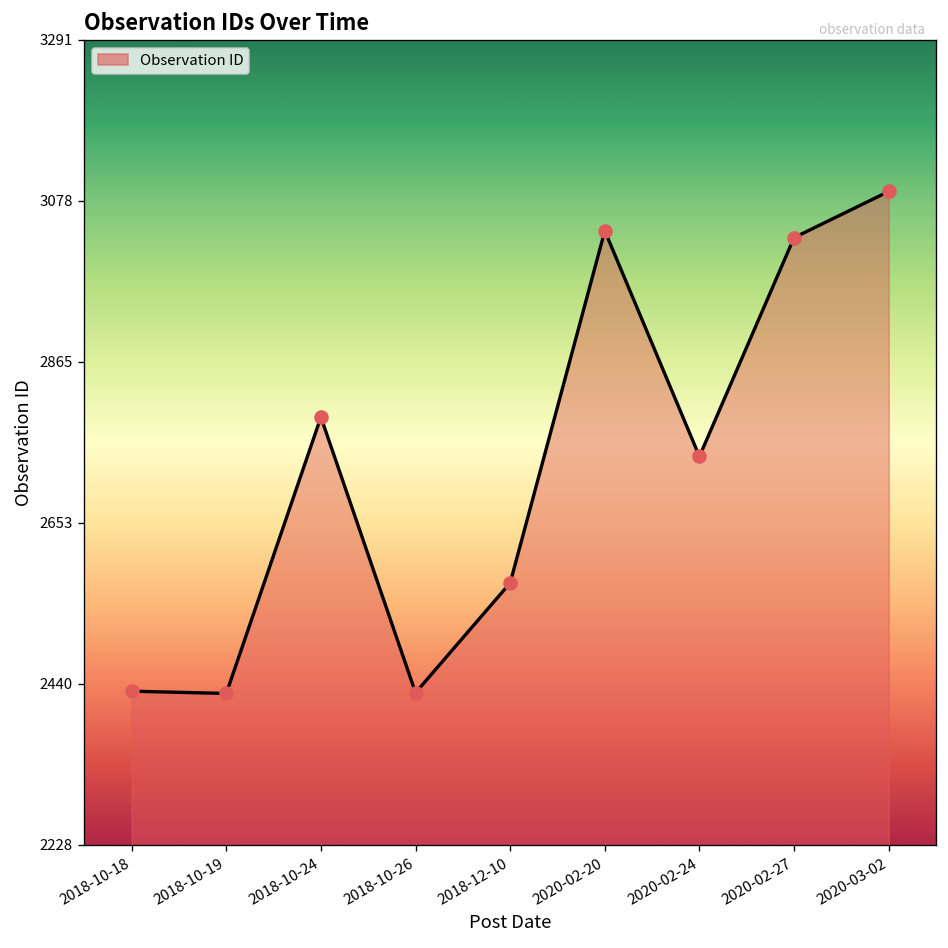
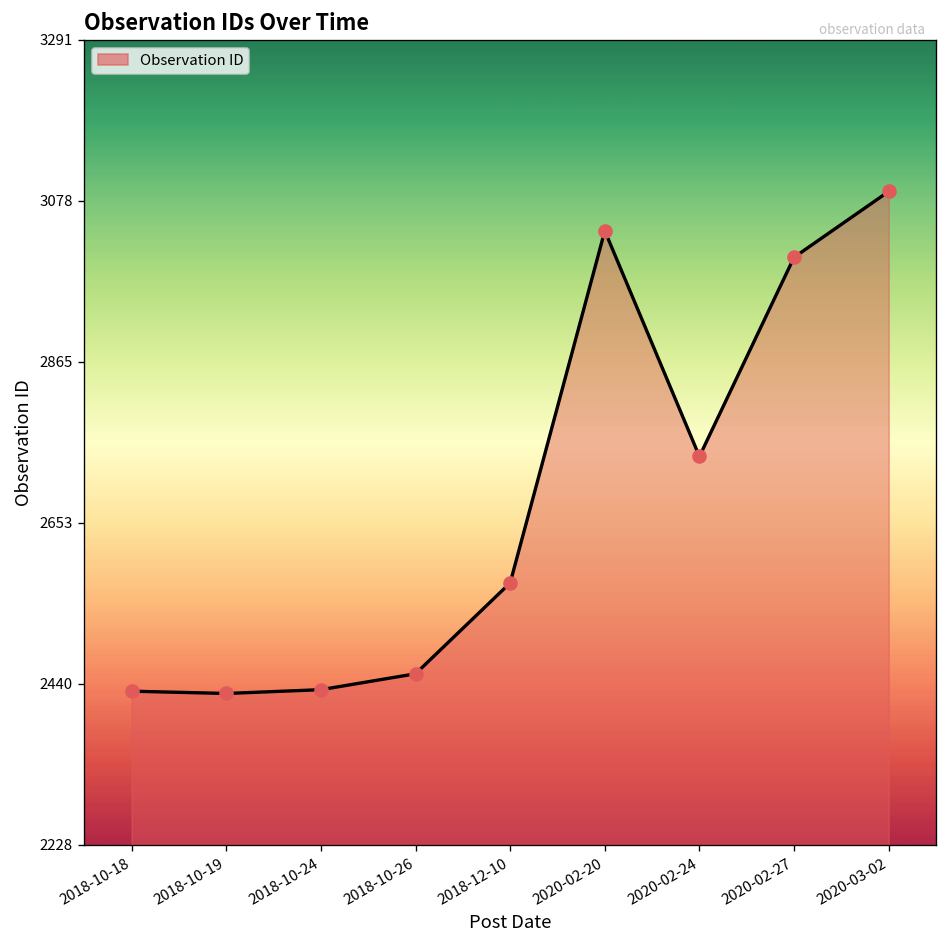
2018-10-24: 2790 -> 2430
2018-10-26: 2430 -> 2450
2020-02-27: 3030 -> 3000
